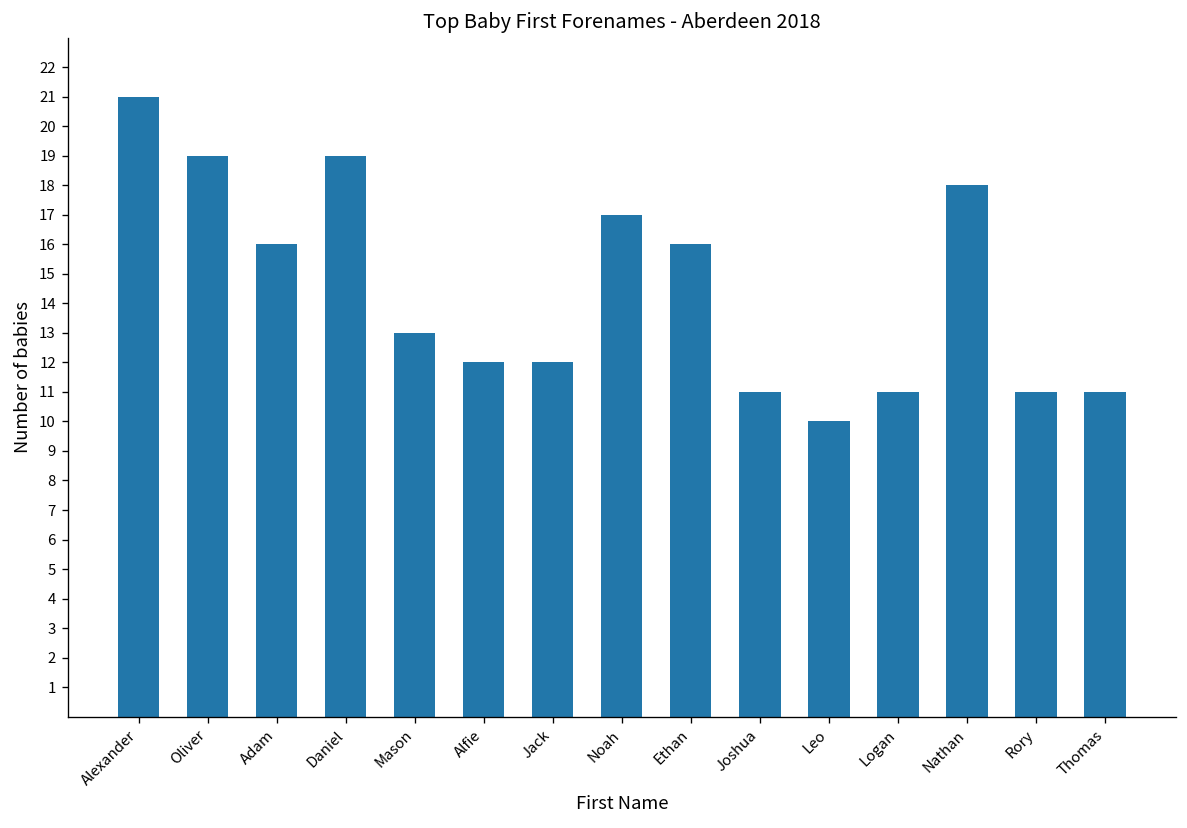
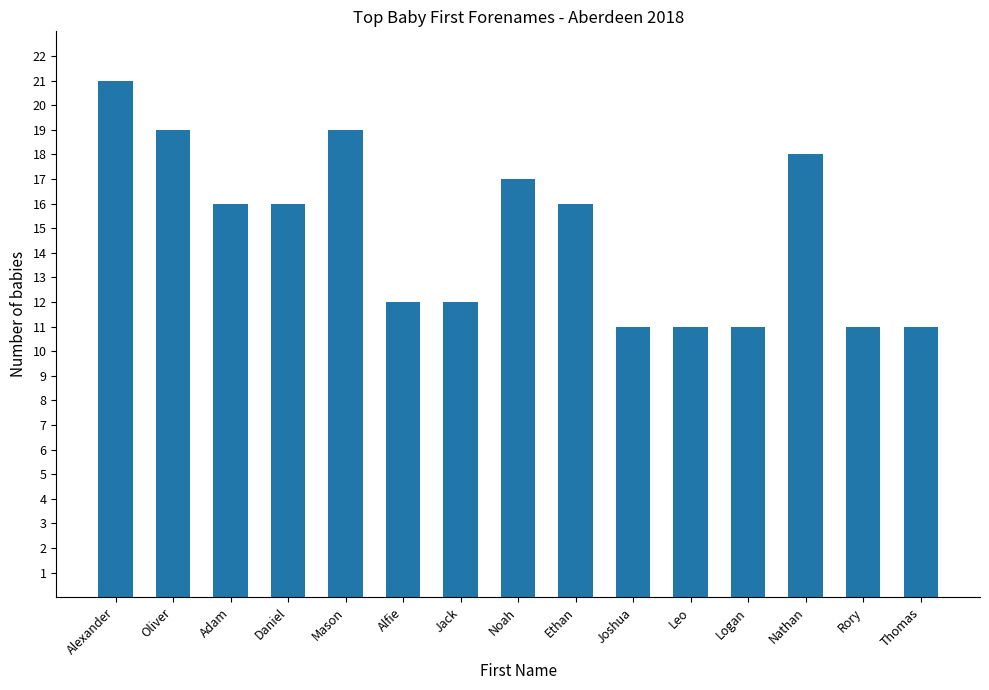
Daniel: 19 -> 16
Mason: 13 -> 19
Leo: 10 -> 11
